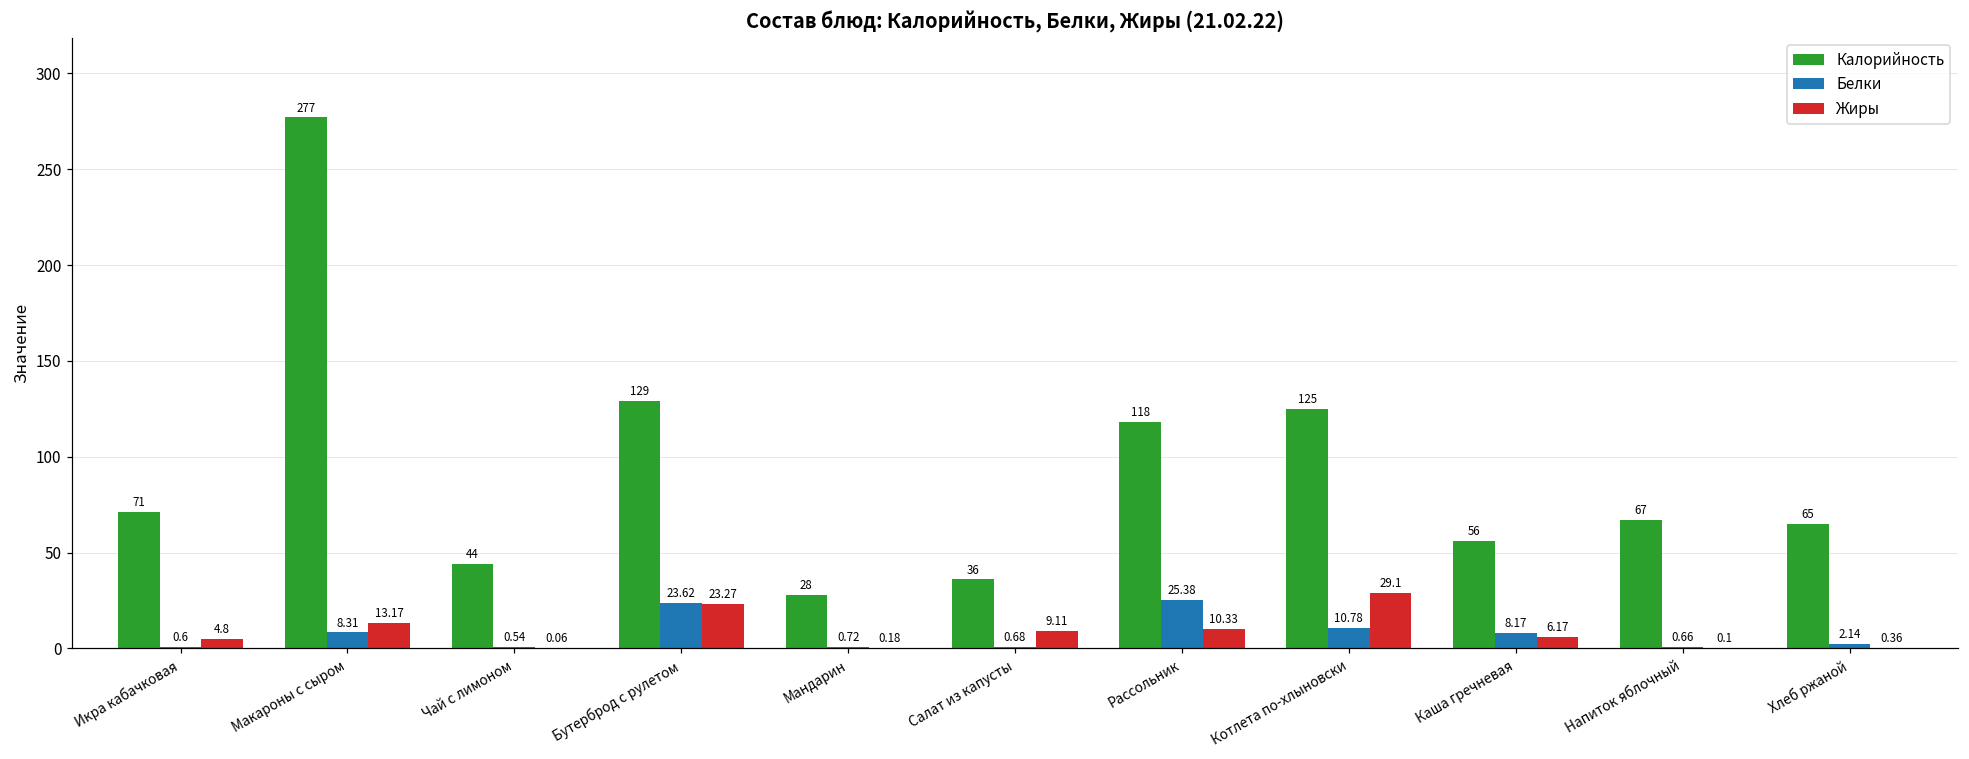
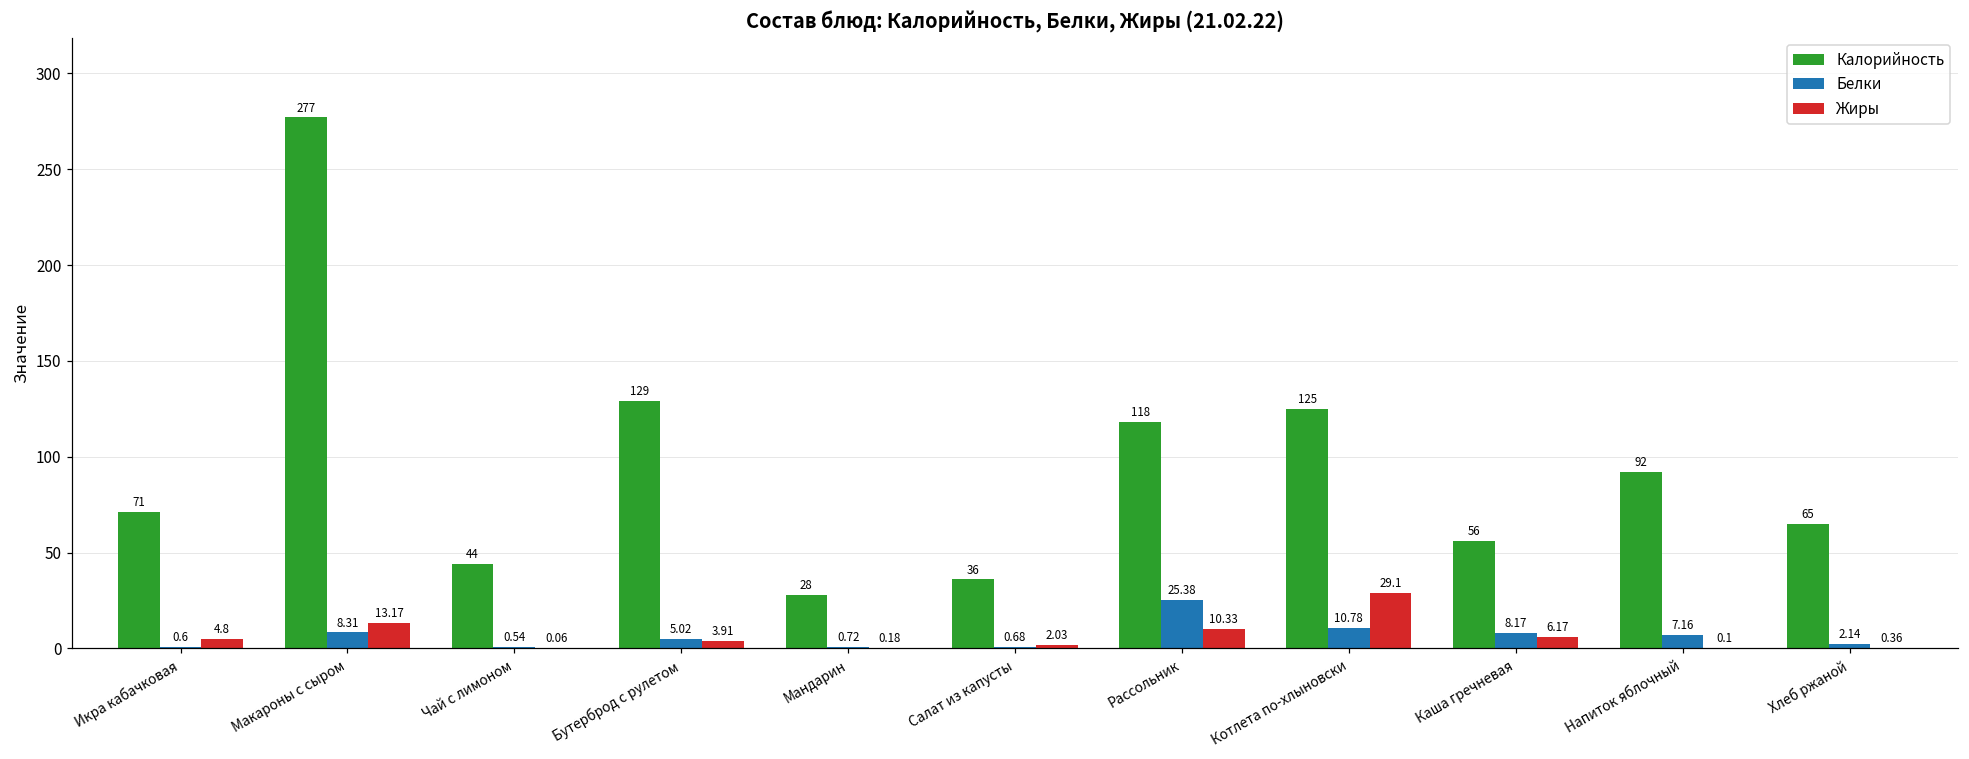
Белки, Бутерброд с рулетом: 23.62 -> 5.02
Жиры, Бутерброд с рулетом: 23.27 -> 3.91
Жиры, Салат из капусты: 9.11 -> 2.03
Калорийность, Напиток яблочный: 67 -> 92
Белки, Напиток яблочный: 0.66 -> 7.16
